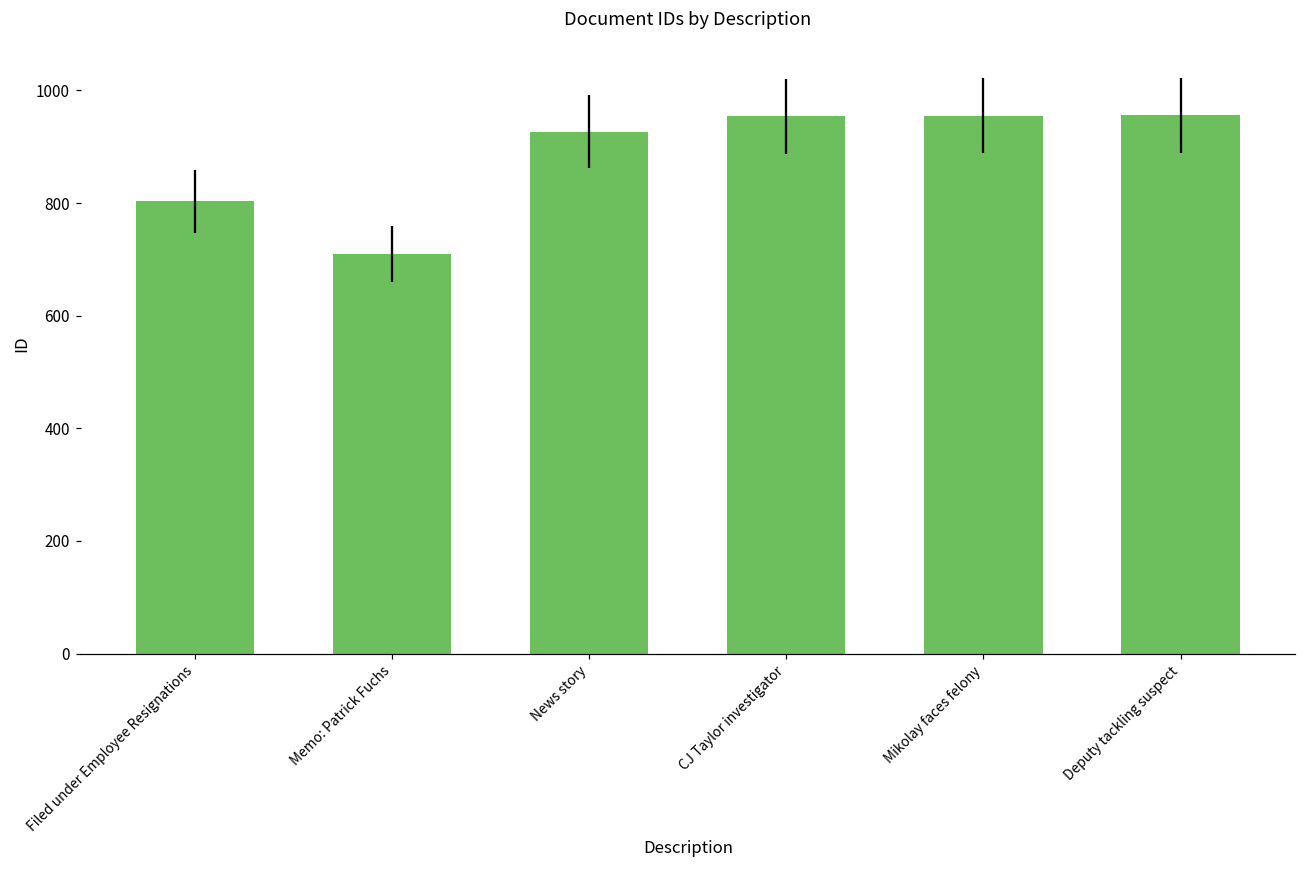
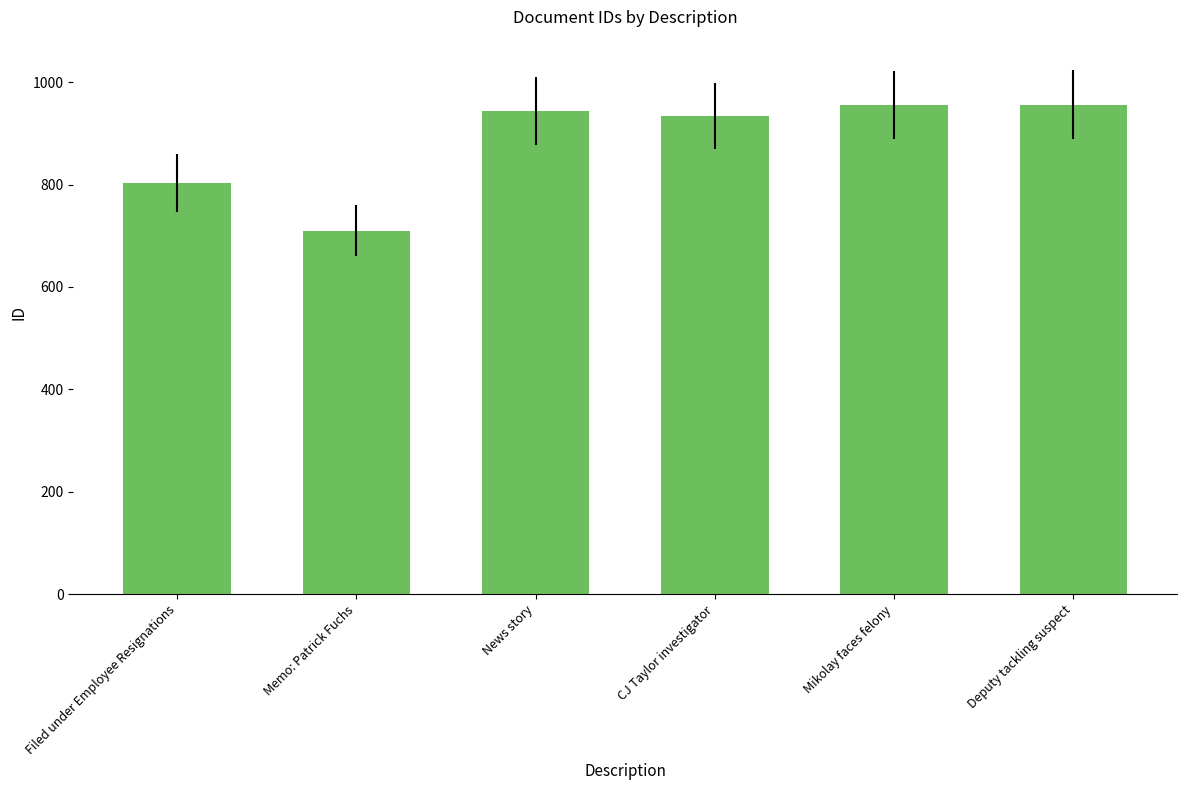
News story: 930 -> 940
CJ Taylor investigator: 950 -> 930
